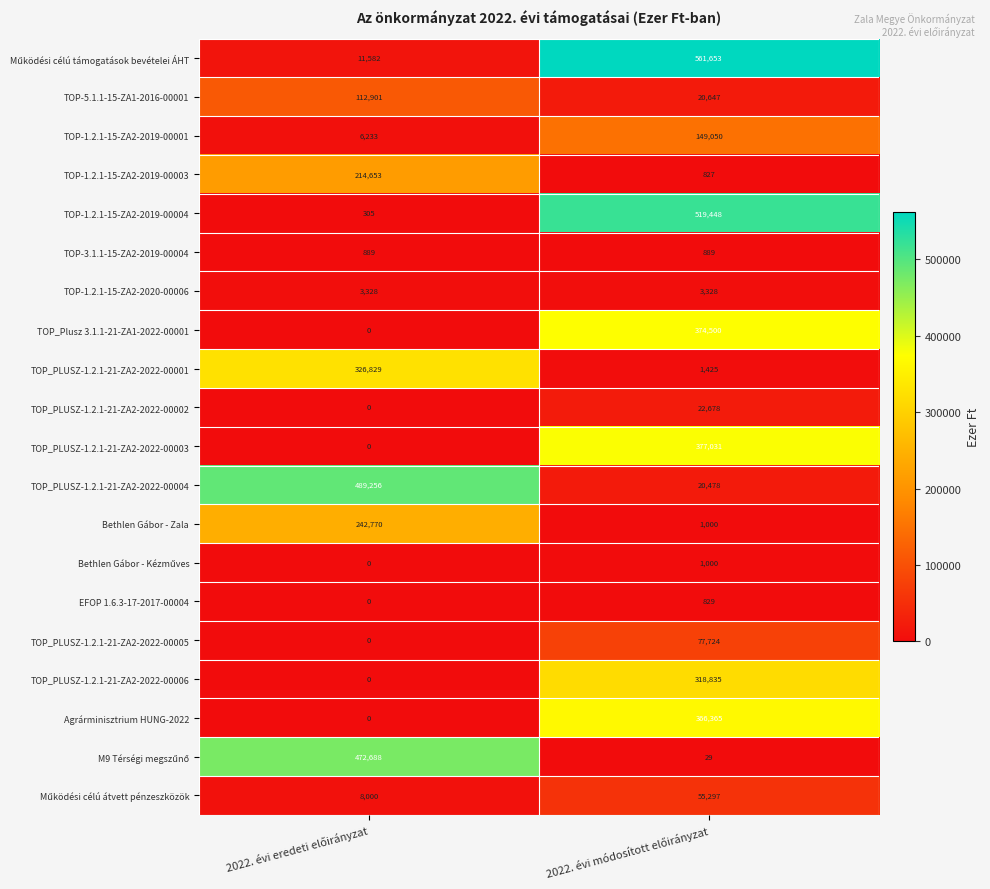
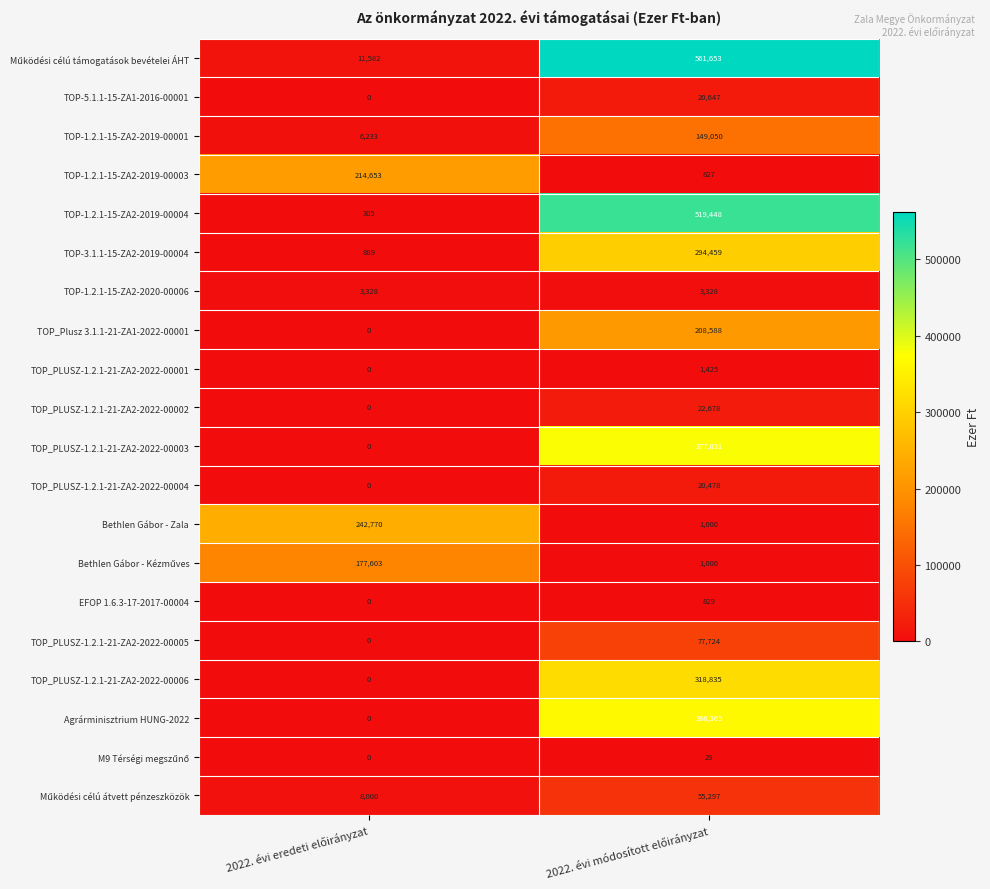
TOP-5.1.1-15-ZA1-2016-00001, 2022. évi eredeti előirányzat: 112,901 -> 0
TOP-3.1.1-15-ZA2-2019-00004, 2022. évi módosított előirányzat: 889 -> 294,459
TOP_Plusz 3.1.1-21-ZA1-2022-00001, 2022. évi módosított előirányzat: 374,500 -> 208,588
TOP_PLUSZ-1.2.1-21-ZA2-2022-00001, 2022. évi eredeti előirányzat: 326,829 -> 0
TOP_PLUSZ-1.2.1-21-ZA2-2022-00004, 2022. évi eredeti előirányzat: 489,256 -> 0
Bethlen Gábor - Kézműves, 2022. évi eredeti előirányzat: 0 -> 177,603
M9 Térségi megszűnő, 2022. évi eredeti előirányzat: 472,688 -> 0
